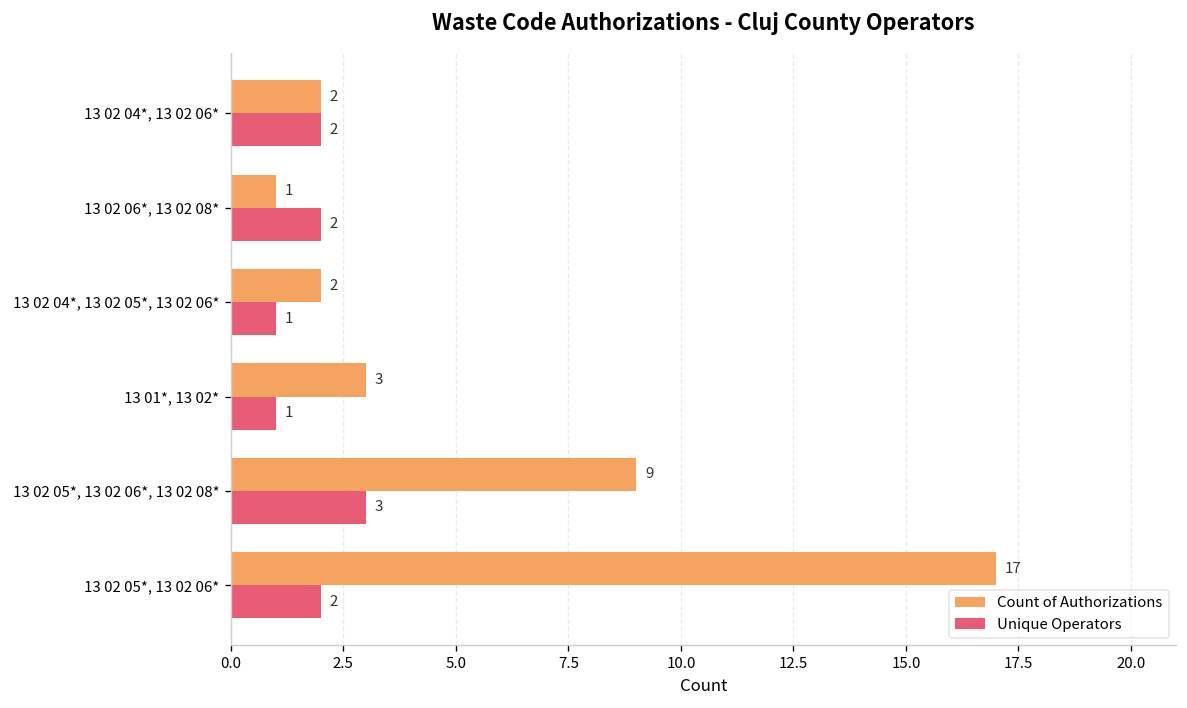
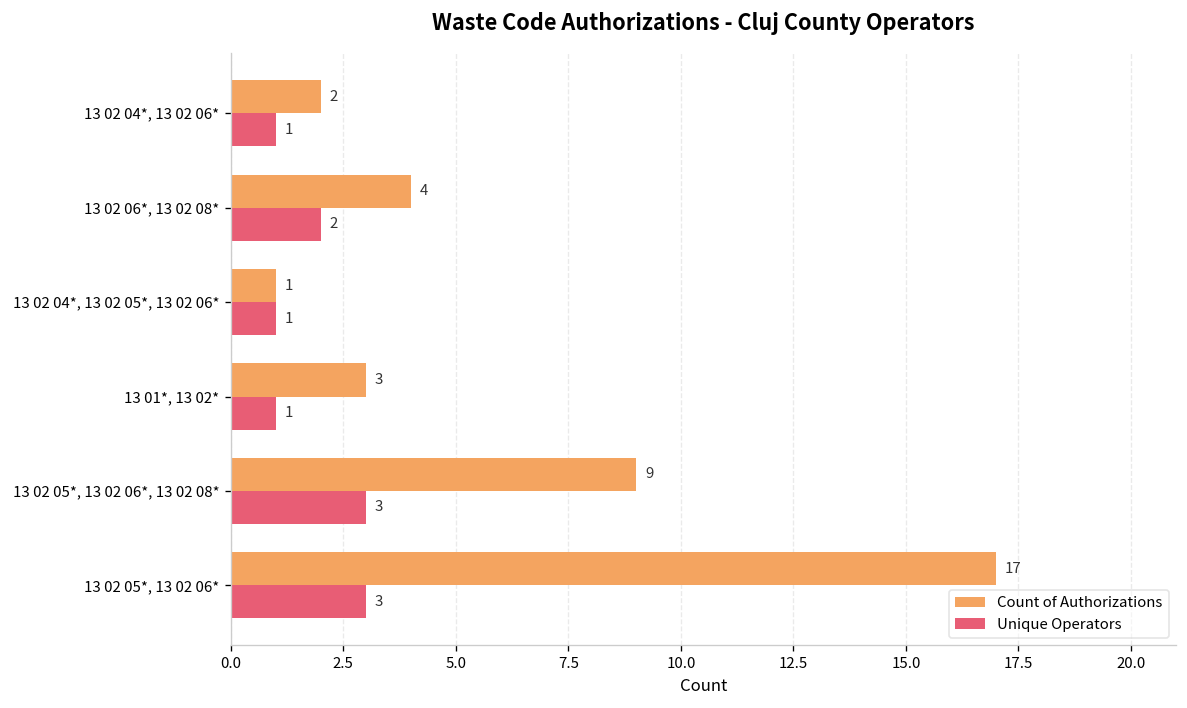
Unique Operators, 13 02 04*, 13 02 06*: 2 -> 1
Count of Authorizations, 13 02 06*, 13 02 08*: 1 -> 4
Count of Authorizations, 13 02 04*, 13 02 05*, 13 02 06*: 2 -> 1
Unique Operators, 13 02 05*, 13 02 06*: 2 -> 3
